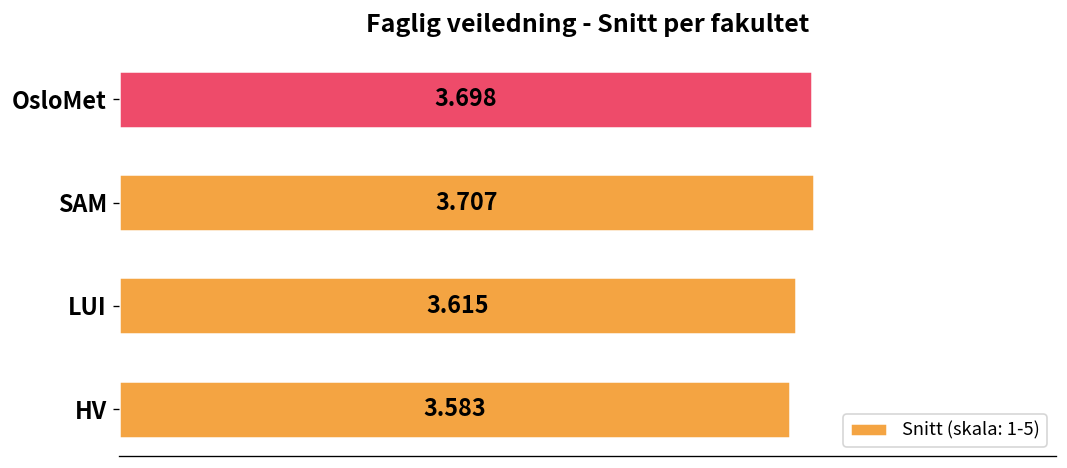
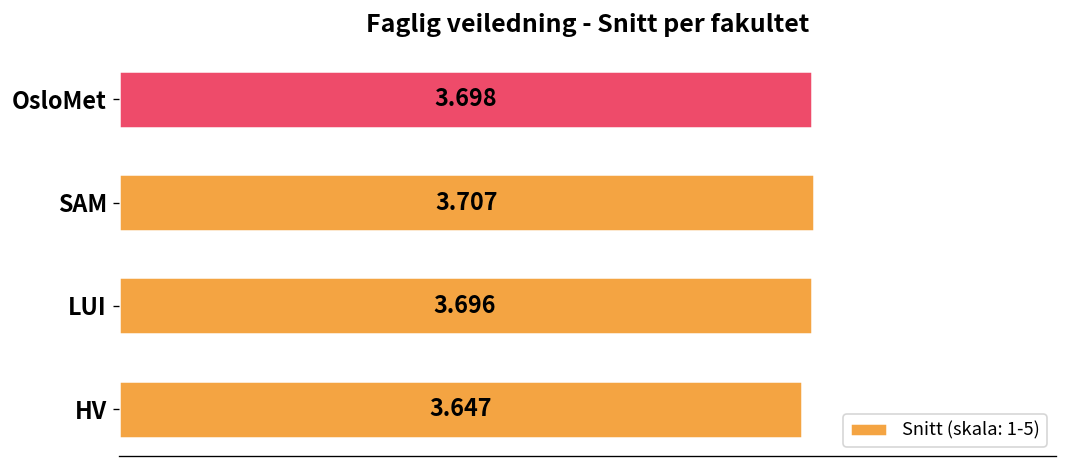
LUI: 3.615 -> 3.696
HV: 3.583 -> 3.647
